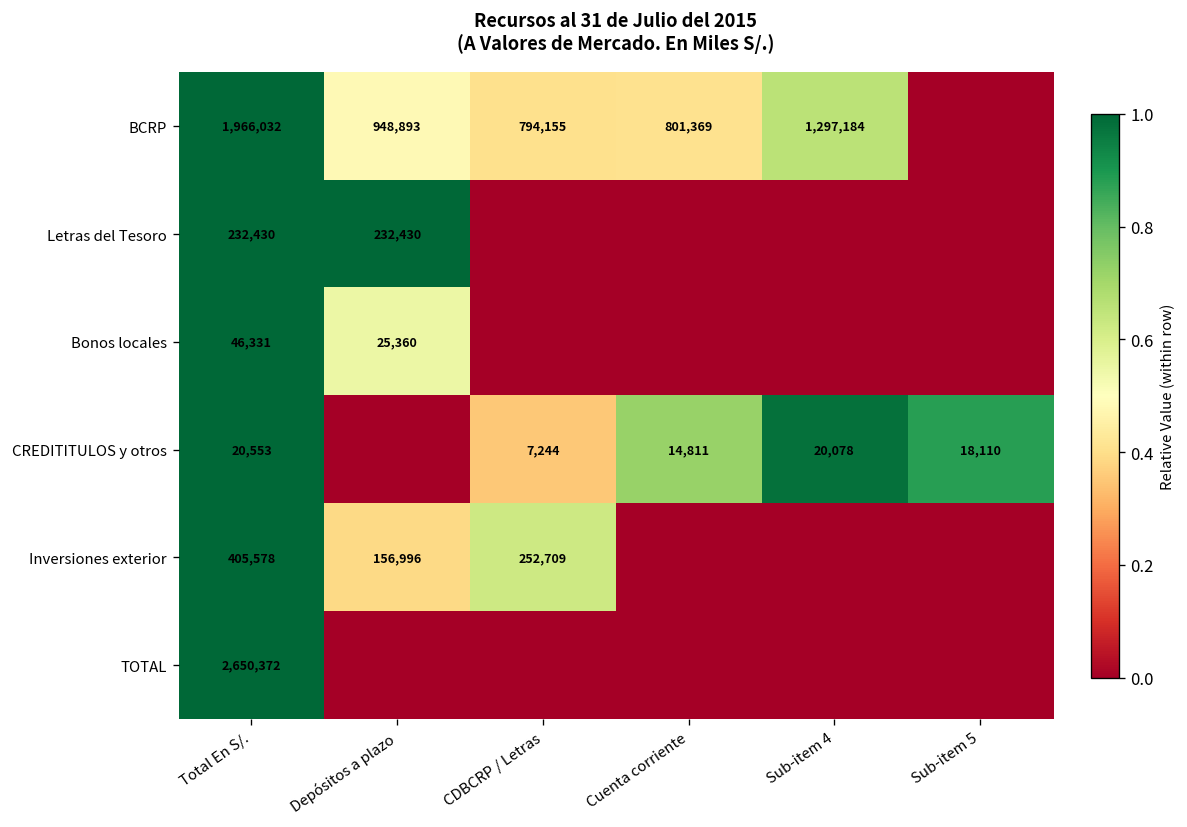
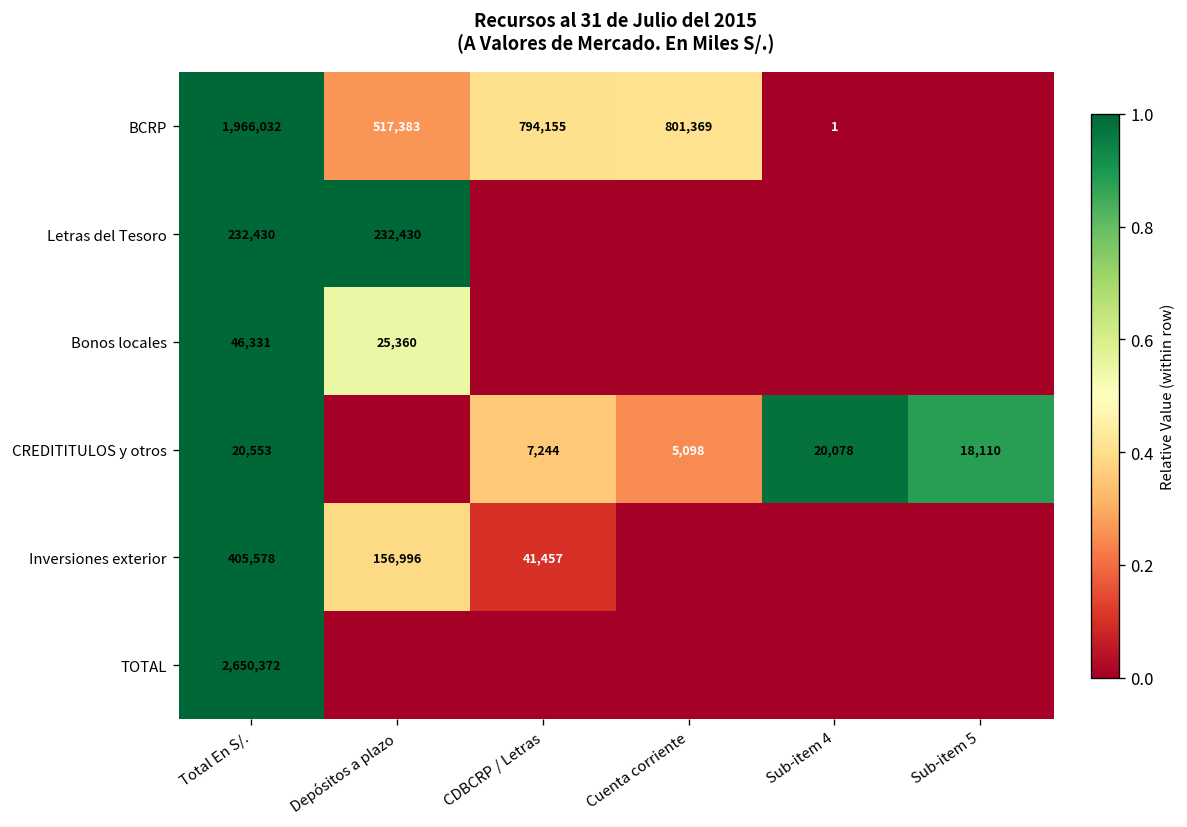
BCRP, Depósitos a plazo: 948,893 -> 517,383
BCRP, Sub-item 4: 1,297,184 -> 1
CREDITITULOS y otros, Cuenta corriente: 14,811 -> 5,098
Inversiones exterior, CDBCRP / Letras: 252,709 -> 41,457
